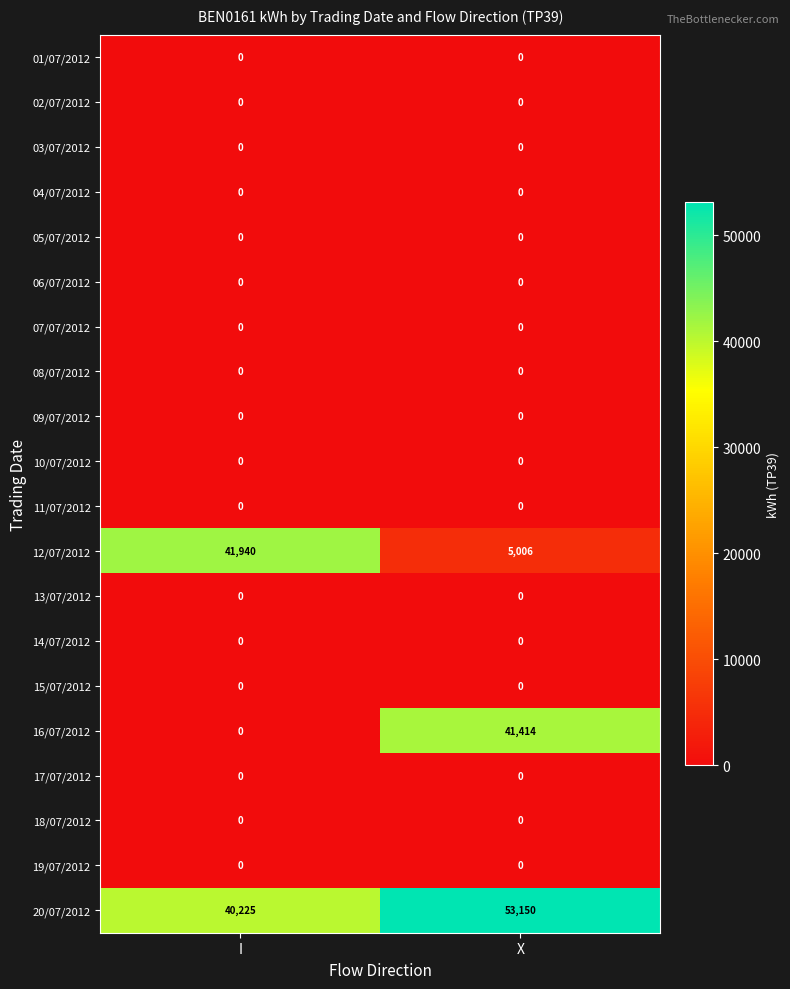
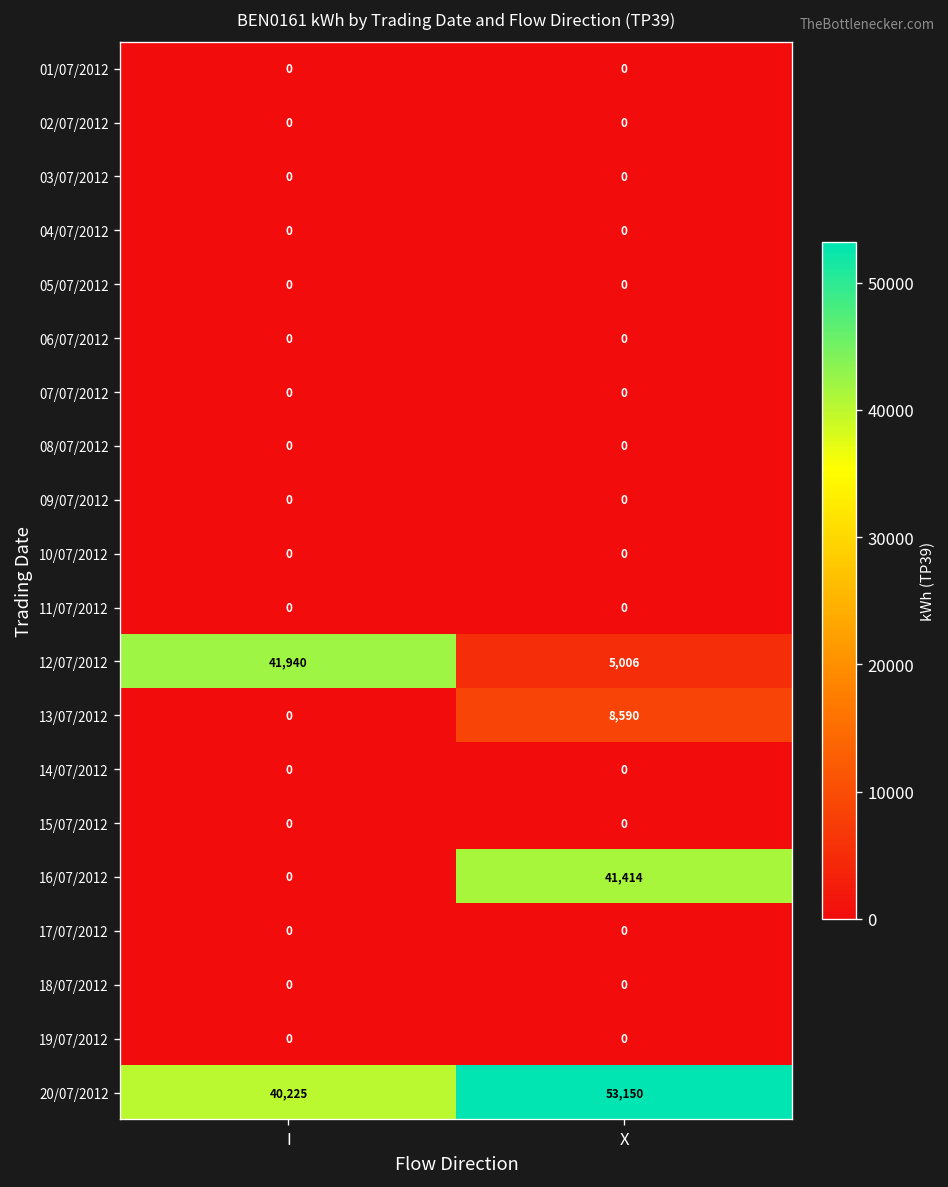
13/07/2012, X: 0 -> 8,590
